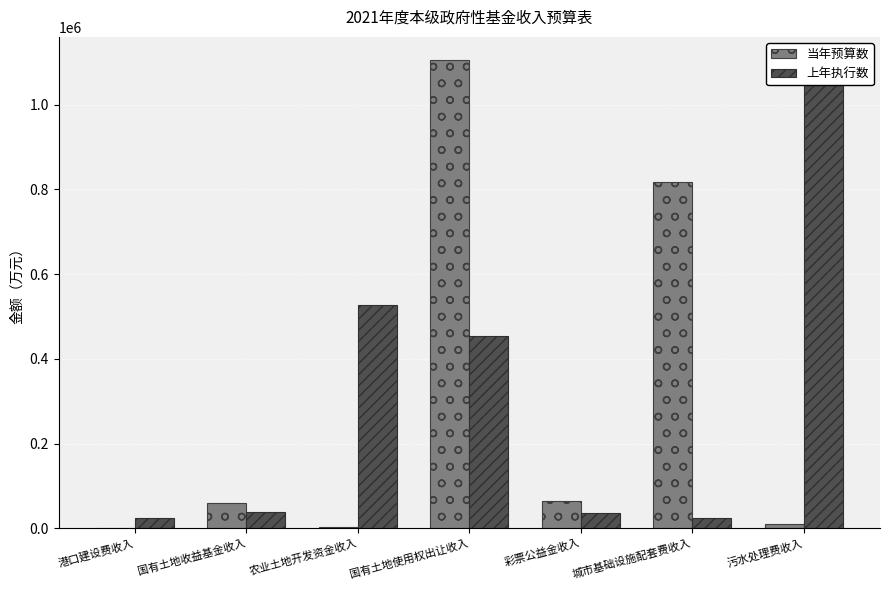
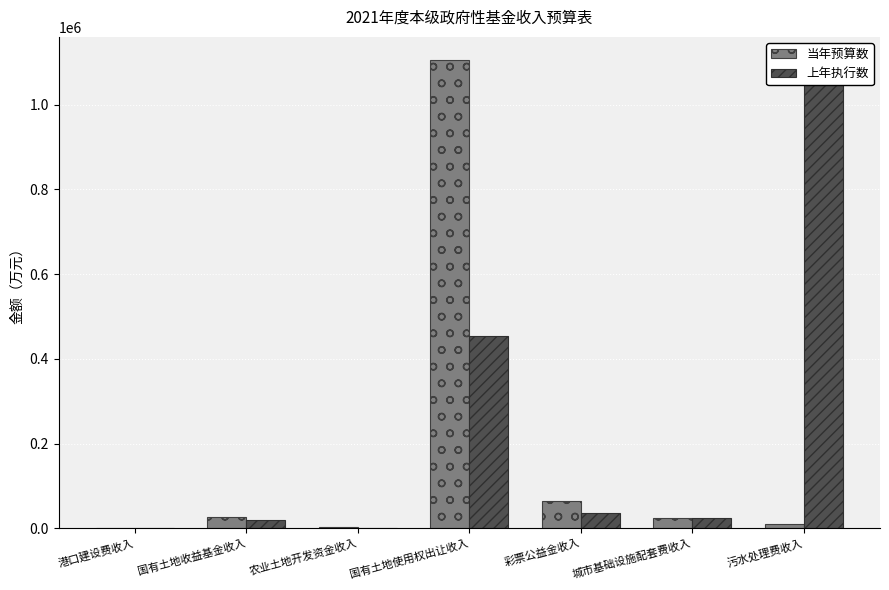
上年执行数, 港口建设费收入: 20000 -> 0
当年预算数, 国有土地收益基金收入: 60000 -> 30000
上年执行数, 国有土地收益基金收入: 40000 -> 20000
上年执行数, 农业土地开发资金收入: 530000 -> 0
当年预算数, 城市基础设施配套费收入: 820000 -> 20000
